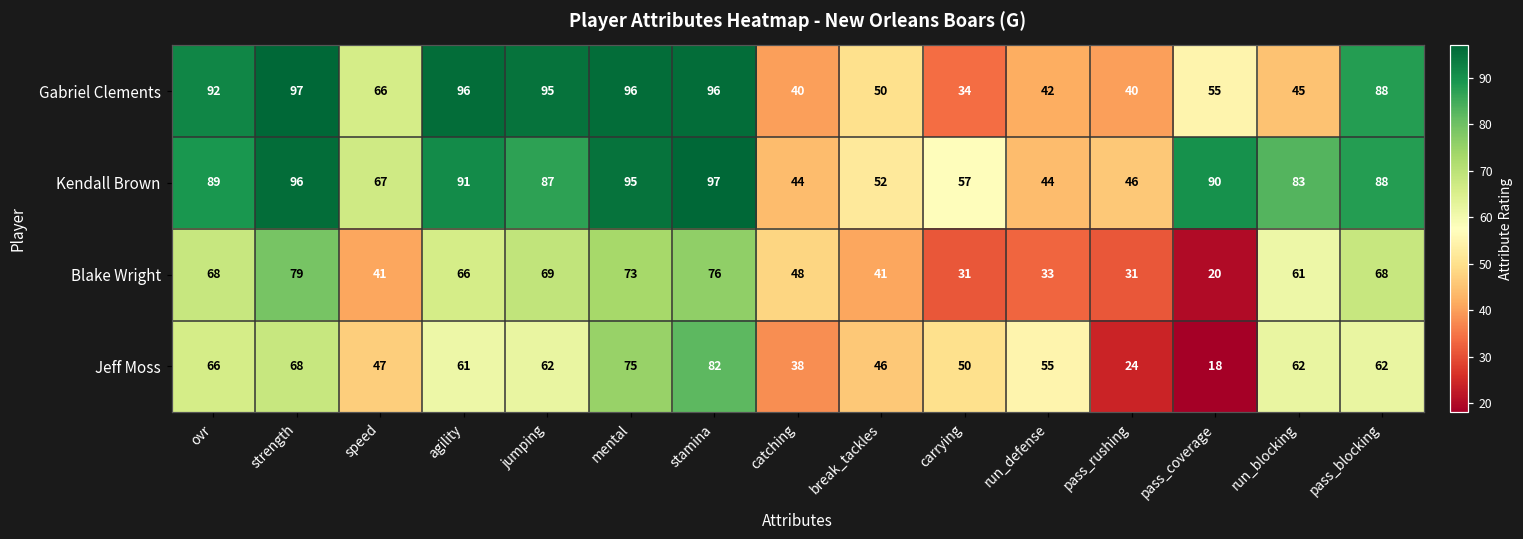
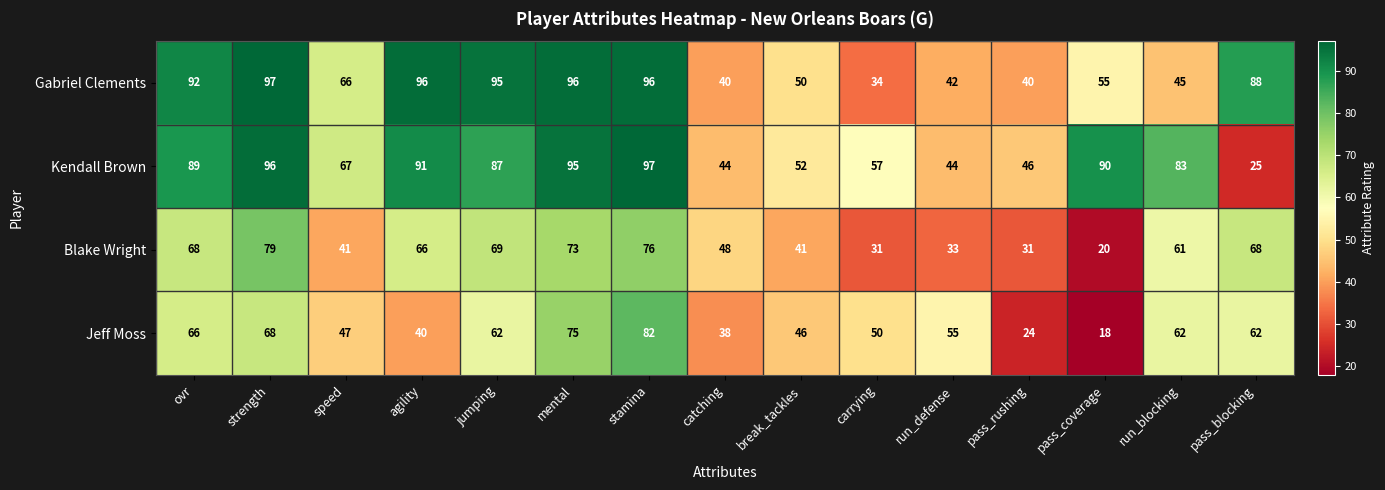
Kendall Brown, pass_blocking: 88 -> 25
Jeff Moss, agility: 61 -> 40
